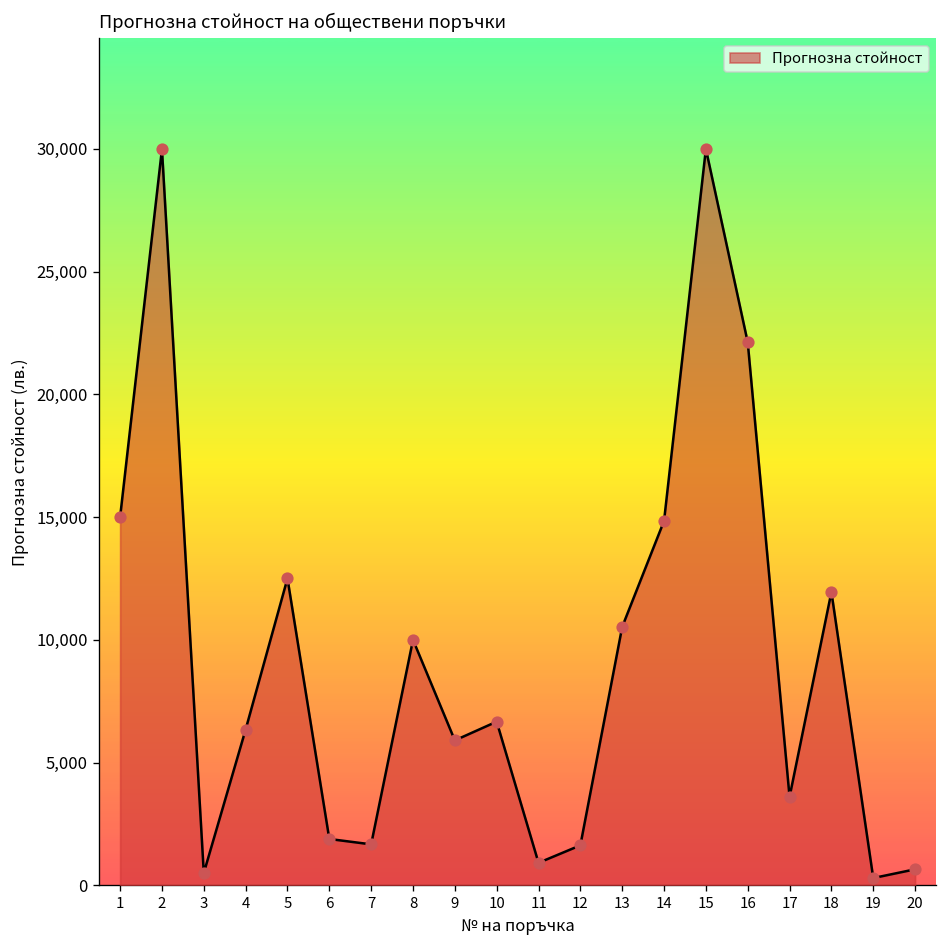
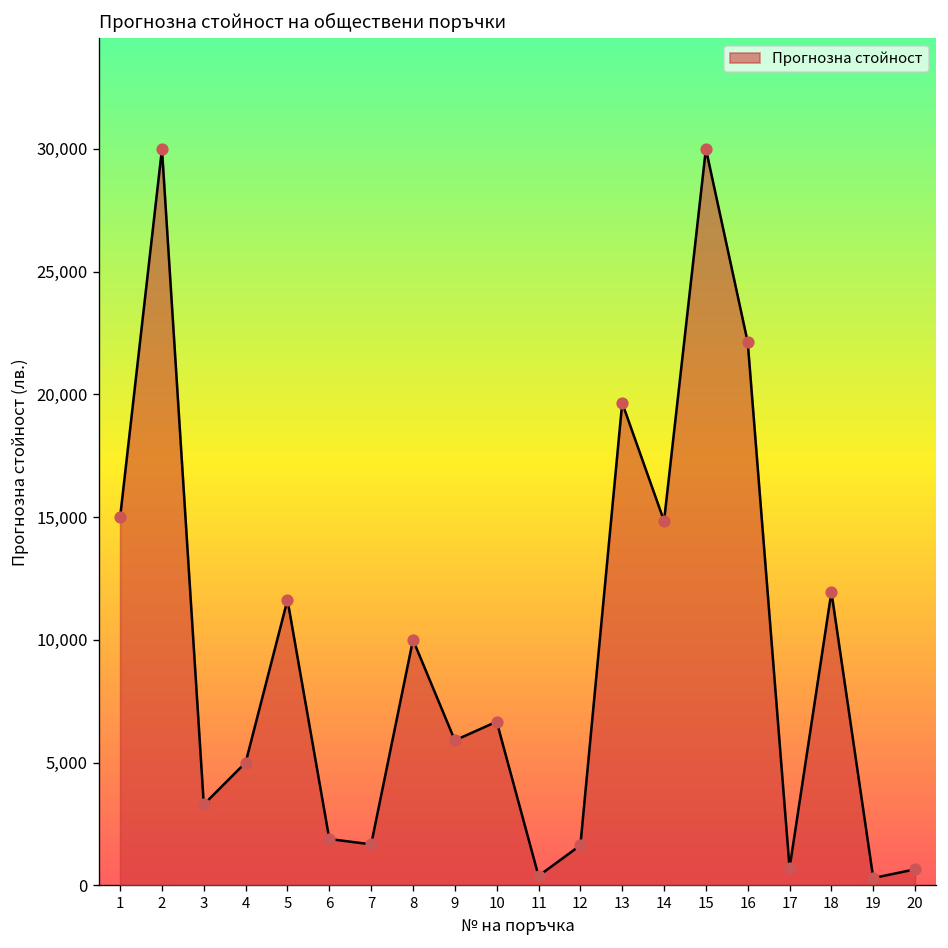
3: 500 -> 3,300
4: 6,300 -> 5,000
5: 12,500 -> 11,600
11: 900 -> 400
13: 10,500 -> 19,700
17: 3,600 -> 700
